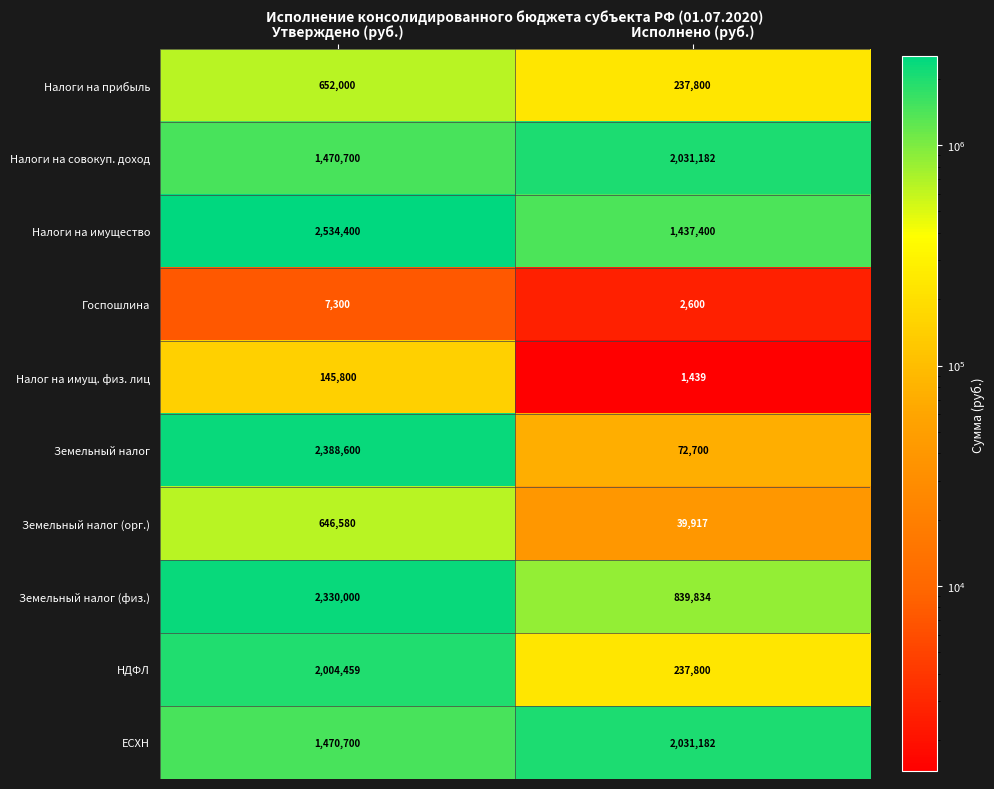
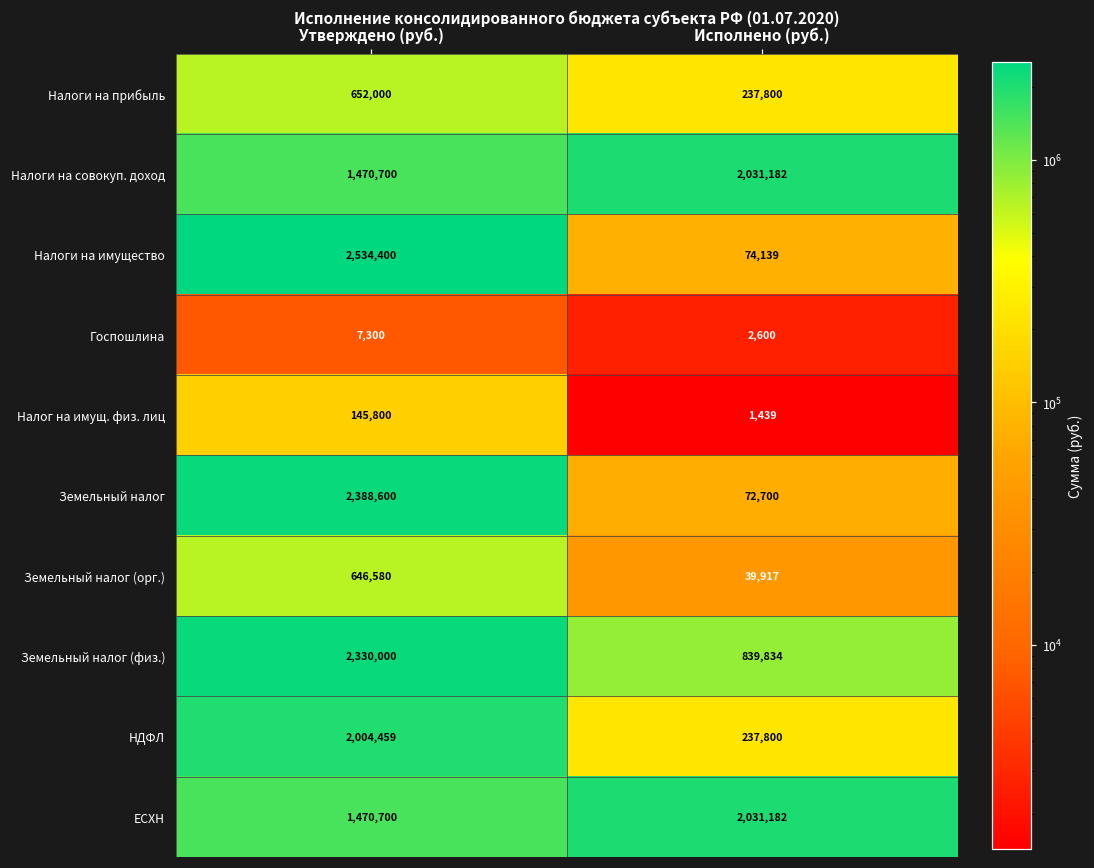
Налоги на имущество, Исполнено (руб.): 1,437,400 -> 74,139
